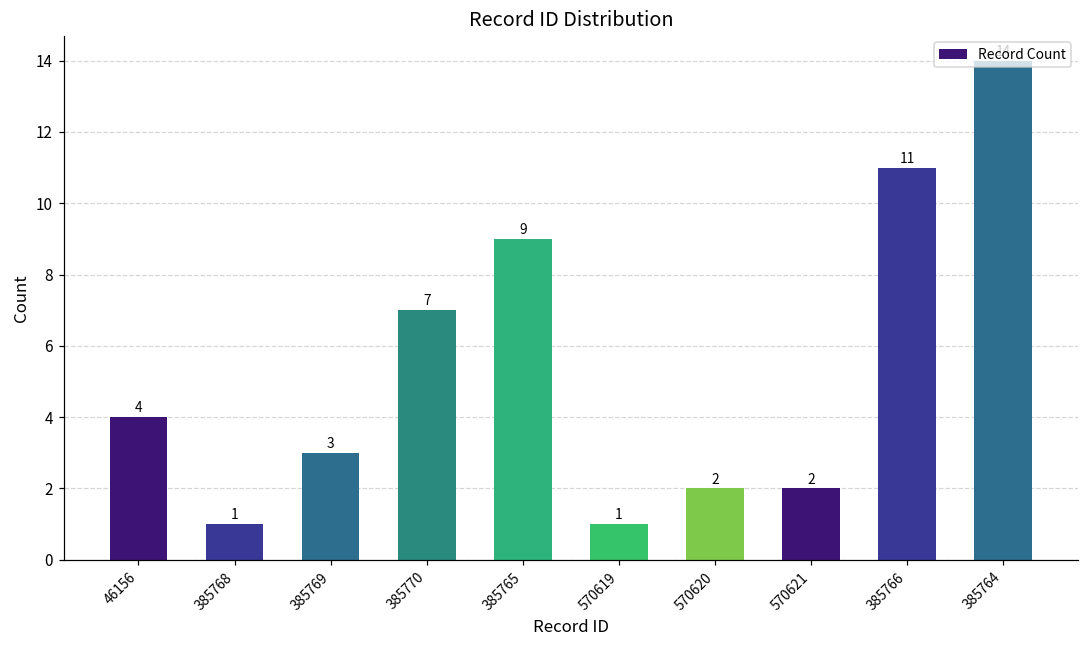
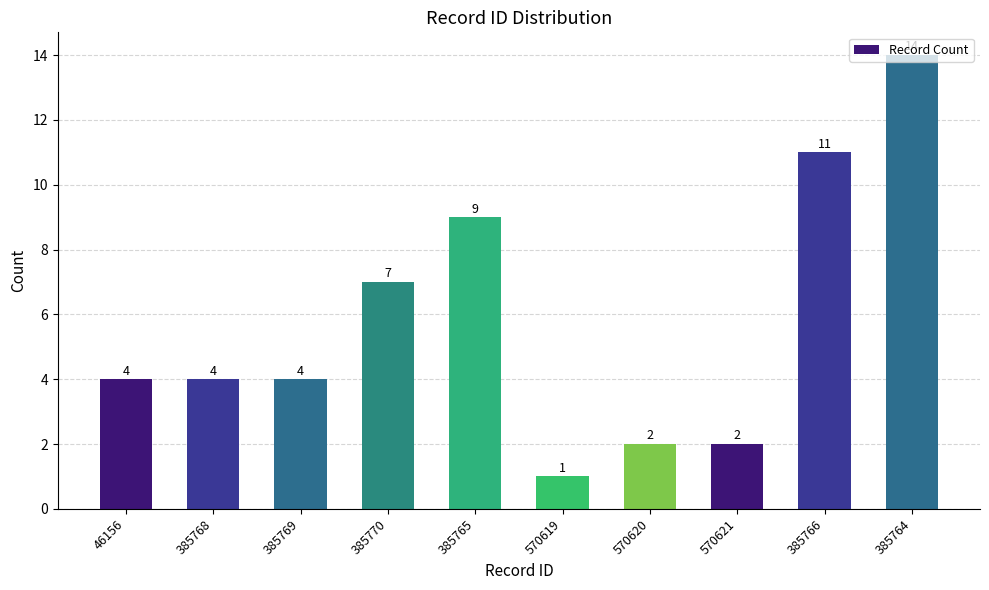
385768: 1 -> 4
385769: 3 -> 4
